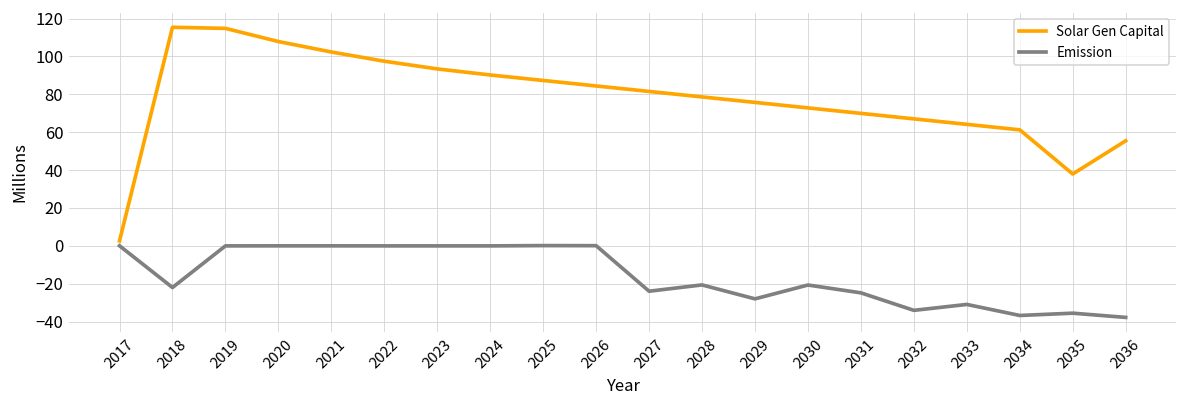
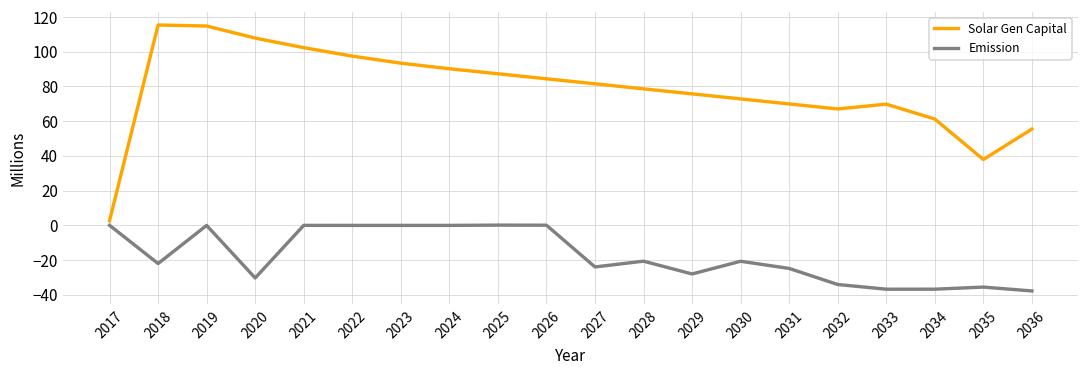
Emission, 2020: 0 -> -30
Solar Gen Capital, 2033: 64 -> 70
Emission, 2033: -31 -> -37
